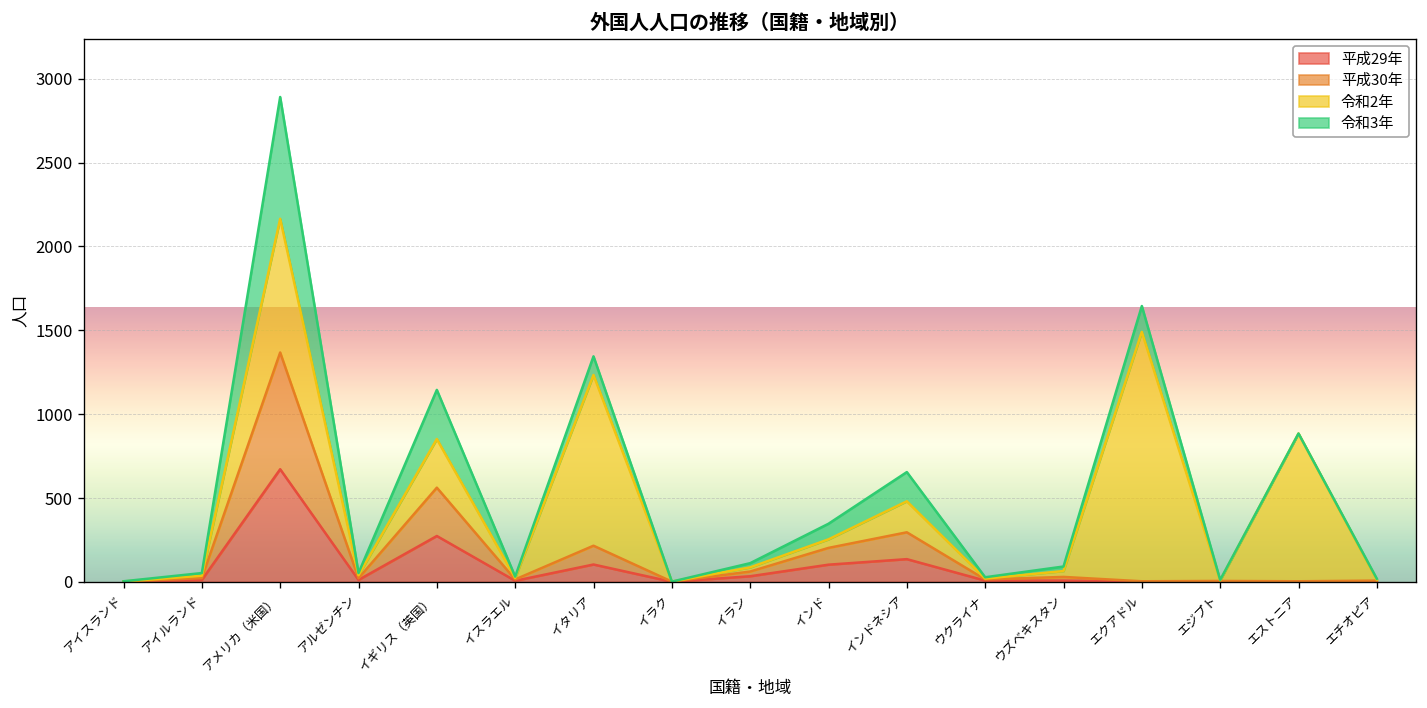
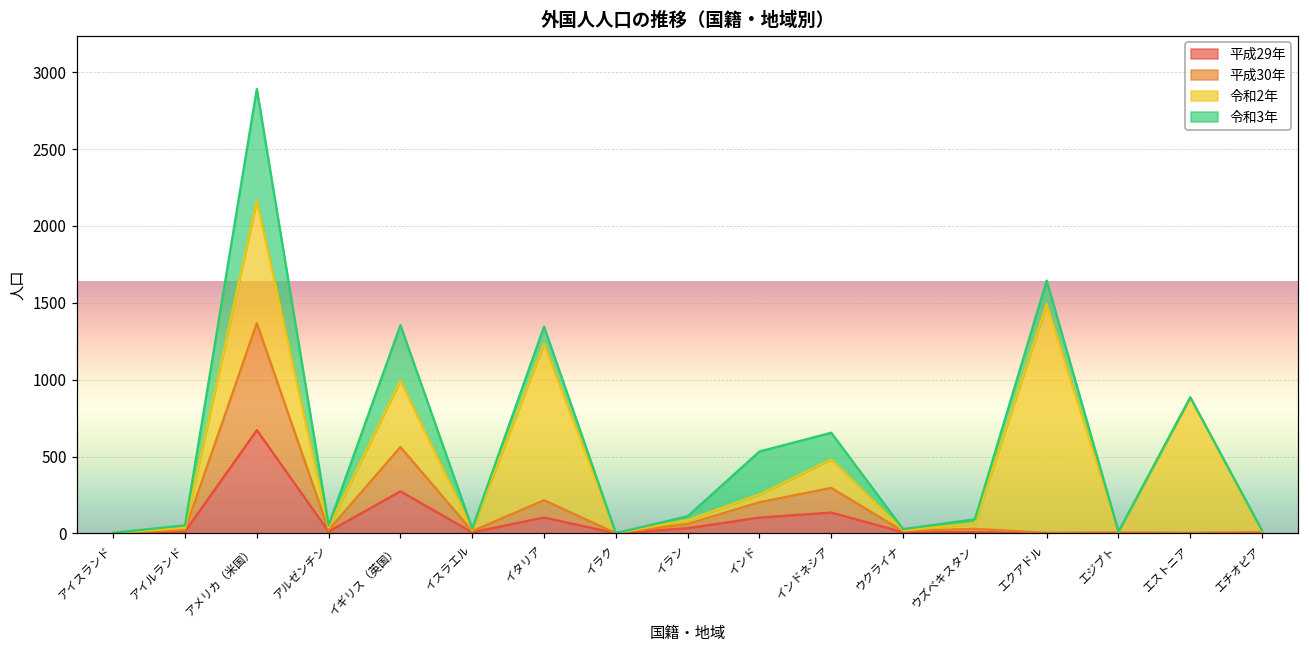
令和2年, イギリス（英国）: 290 -> 430
令和3年, イギリス（英国）: 290 -> 360
令和3年, インド: 90 -> 280
